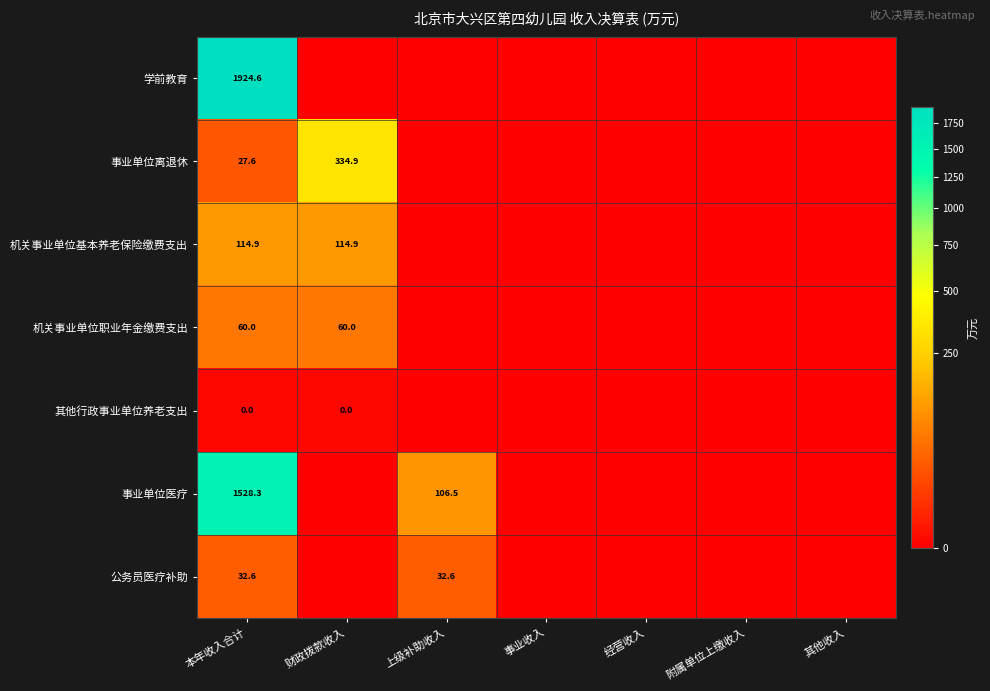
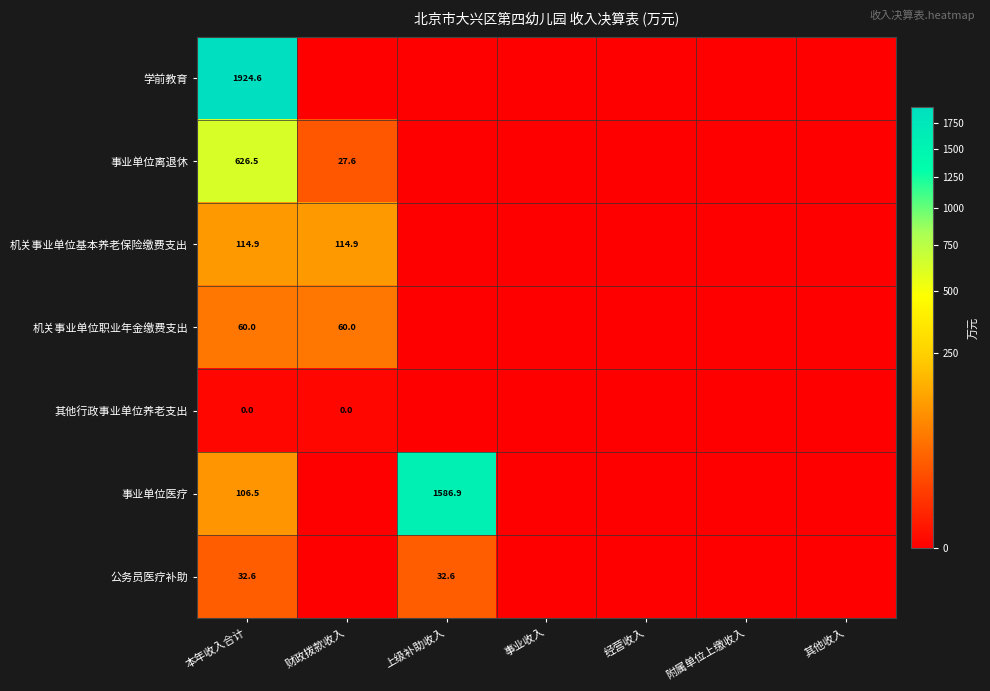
事业单位离退休, 本年收入合计: 27.6 -> 626.5
事业单位离退休, 财政拨款收入: 334.9 -> 27.6
事业单位医疗, 本年收入合计: 1528.3 -> 106.5
事业单位医疗, 上级补助收入: 106.5 -> 1586.9
